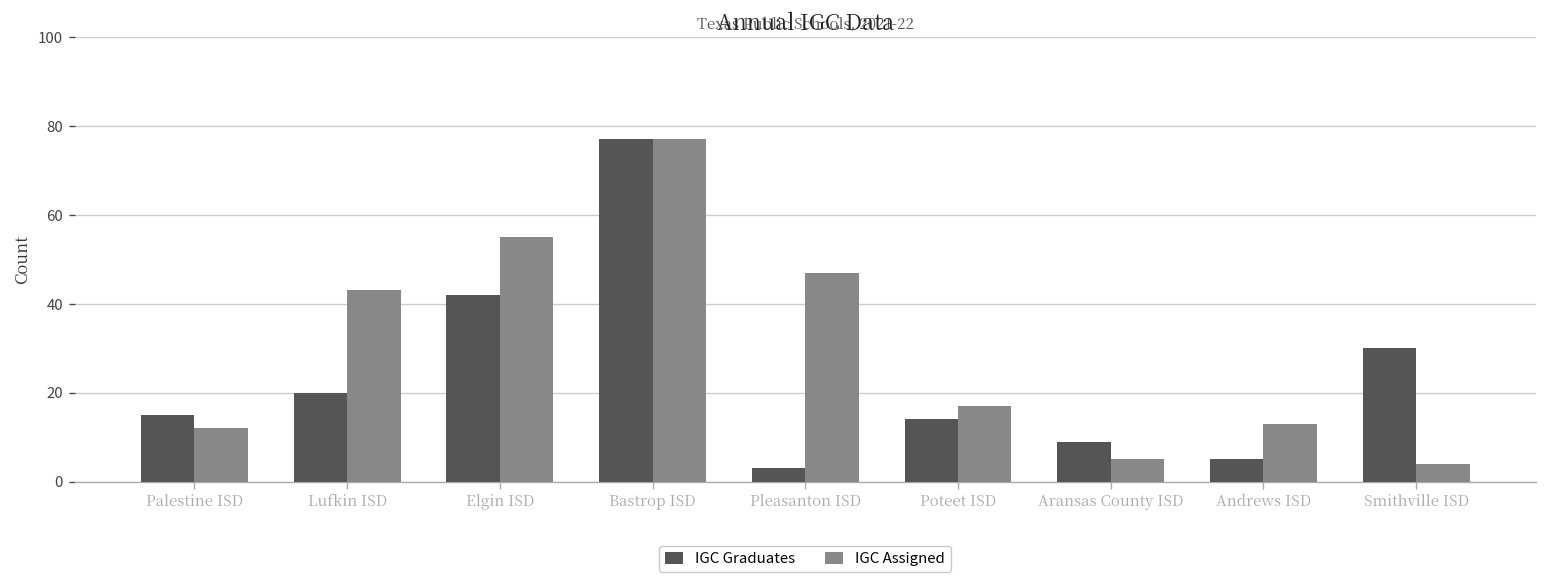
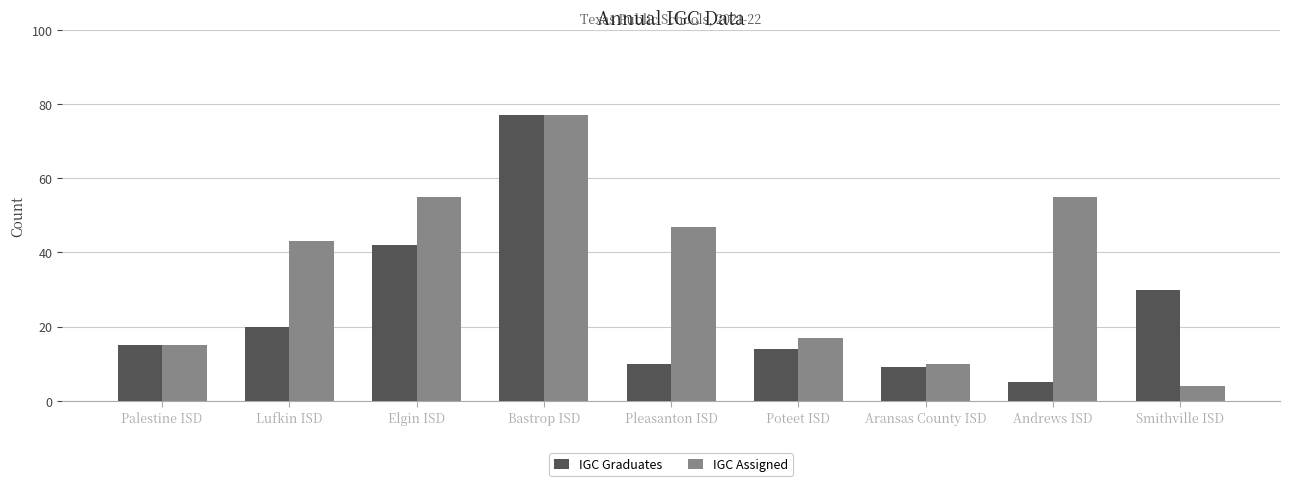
IGC Assigned, Palestine ISD: 12 -> 15
IGC Graduates, Pleasanton ISD: 3 -> 10
IGC Assigned, Aransas County ISD: 5 -> 10
IGC Assigned, Andrews ISD: 13 -> 55
